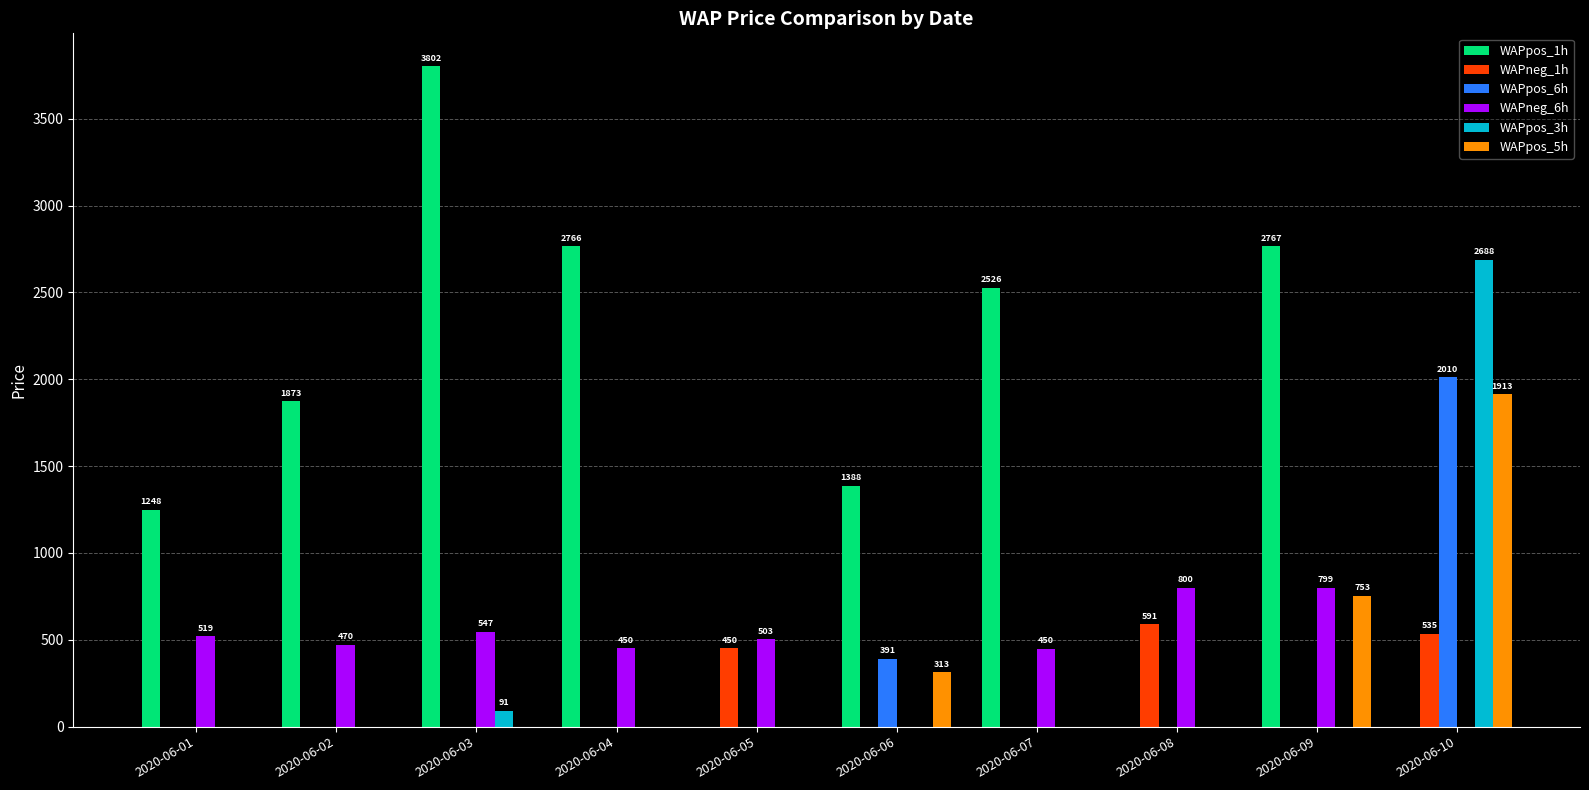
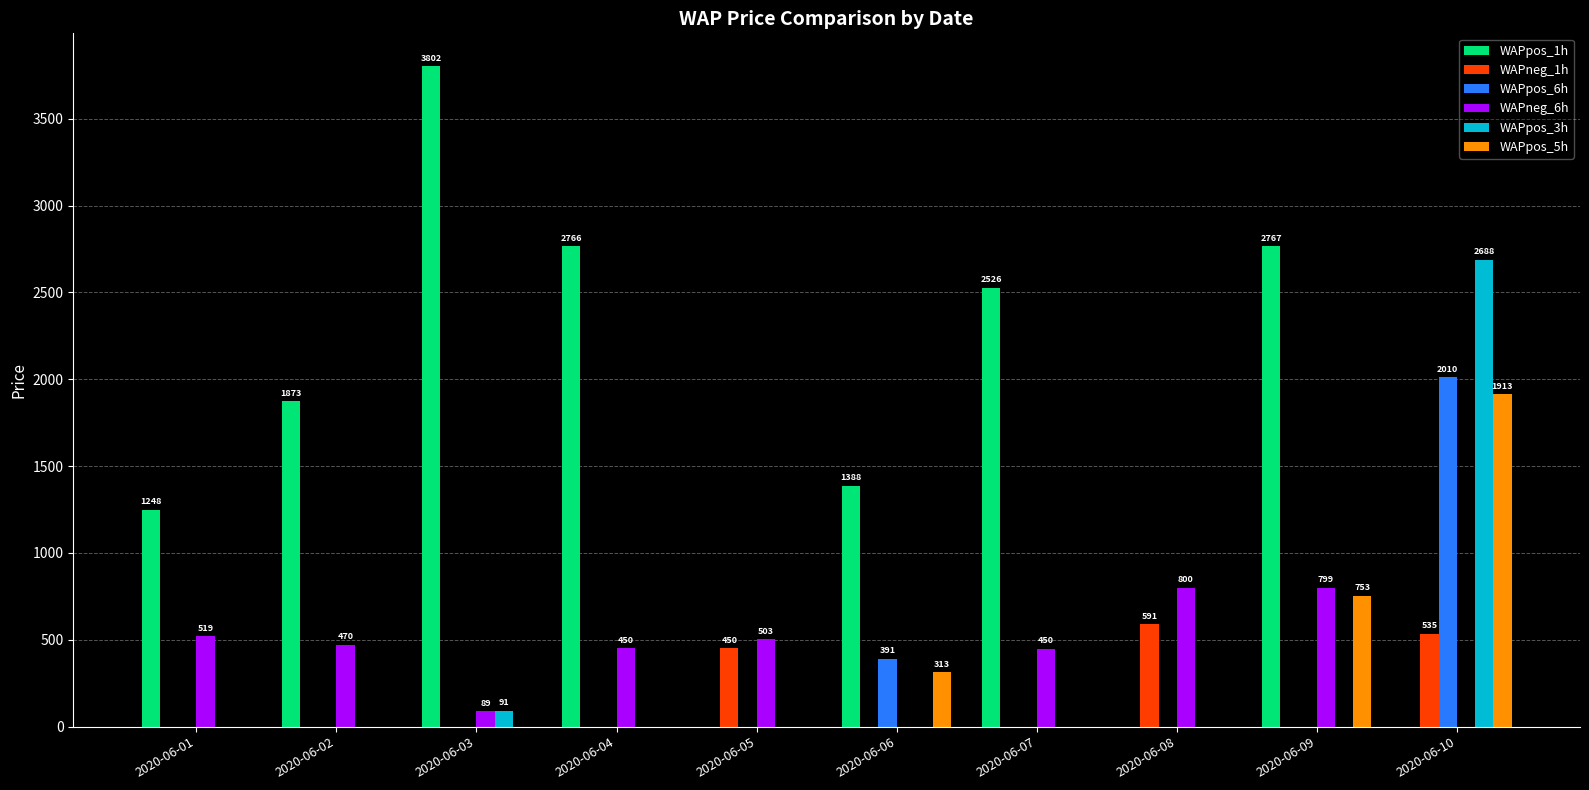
WAPneg_6h, 2020-06-03: 547 -> 89
